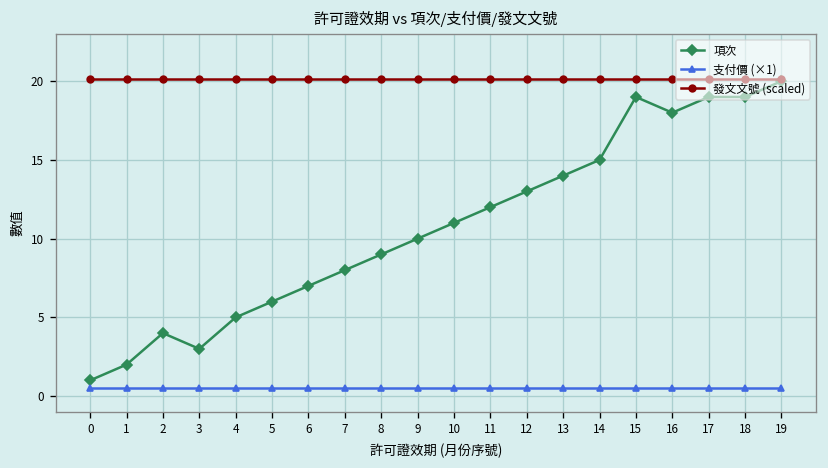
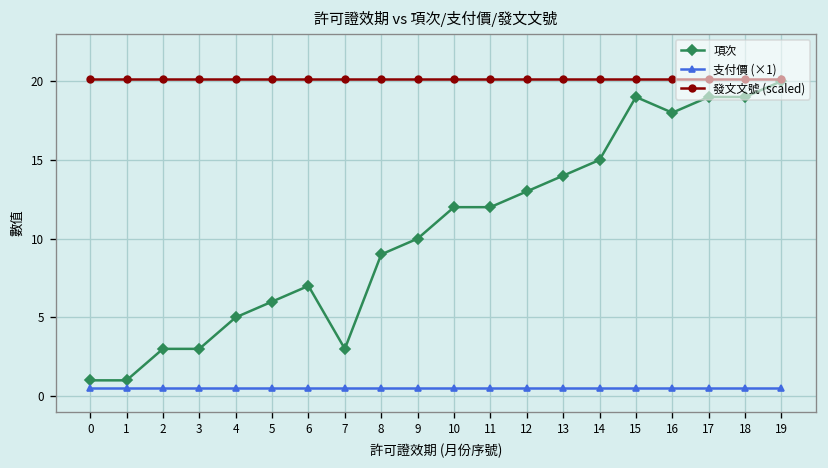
項次, 1: 2 -> 1
項次, 2: 4 -> 3
項次, 7: 8 -> 3
項次, 10: 11 -> 12
